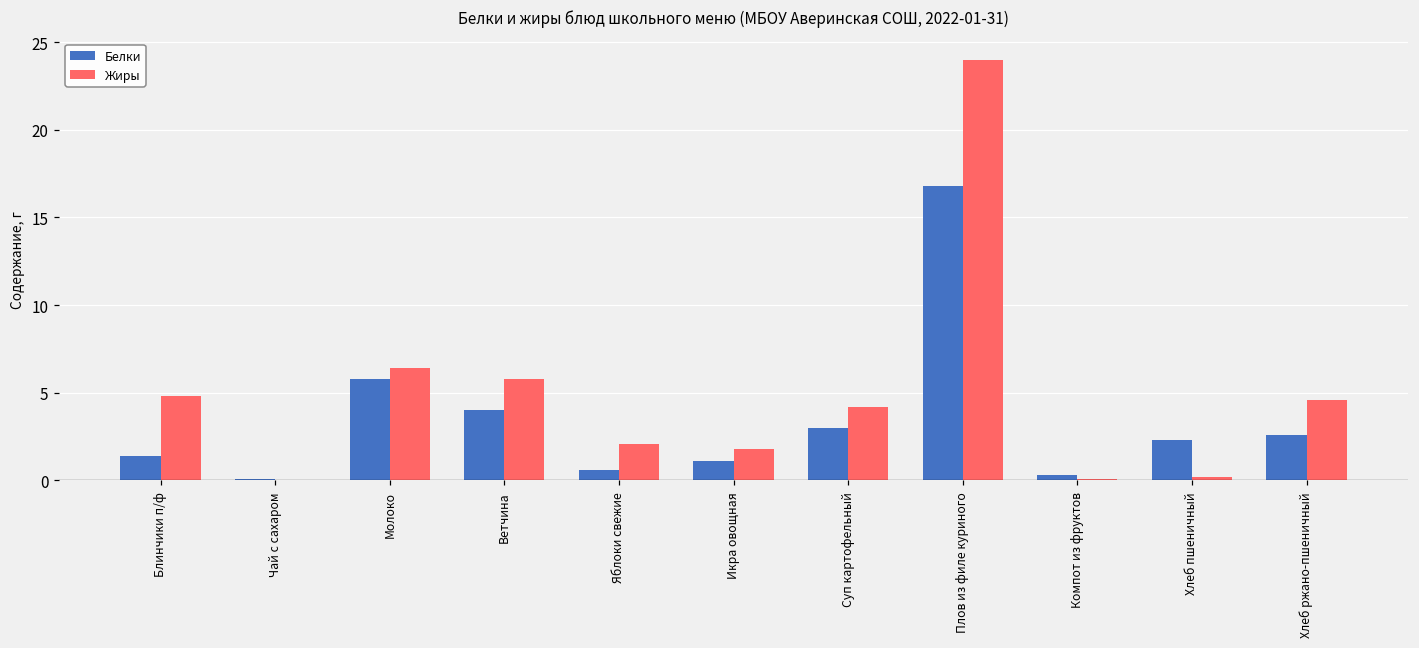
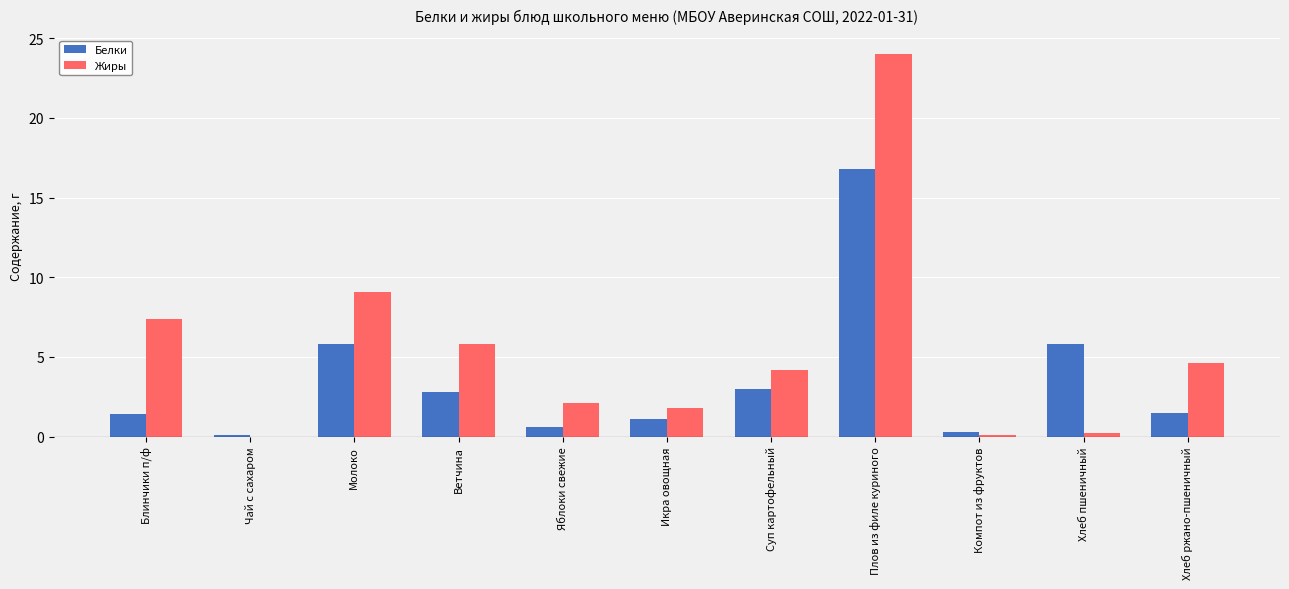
Жиры, Блинчики п/ф: 4.8 -> 7.4
Жиры, Молоко: 6.4 -> 9.1
Белки, Ветчина: 4.0 -> 2.8
Белки, Хлеб пшеничный: 2.3 -> 5.8
Белки, Хлеб ржано-пшеничный: 2.6 -> 1.5
